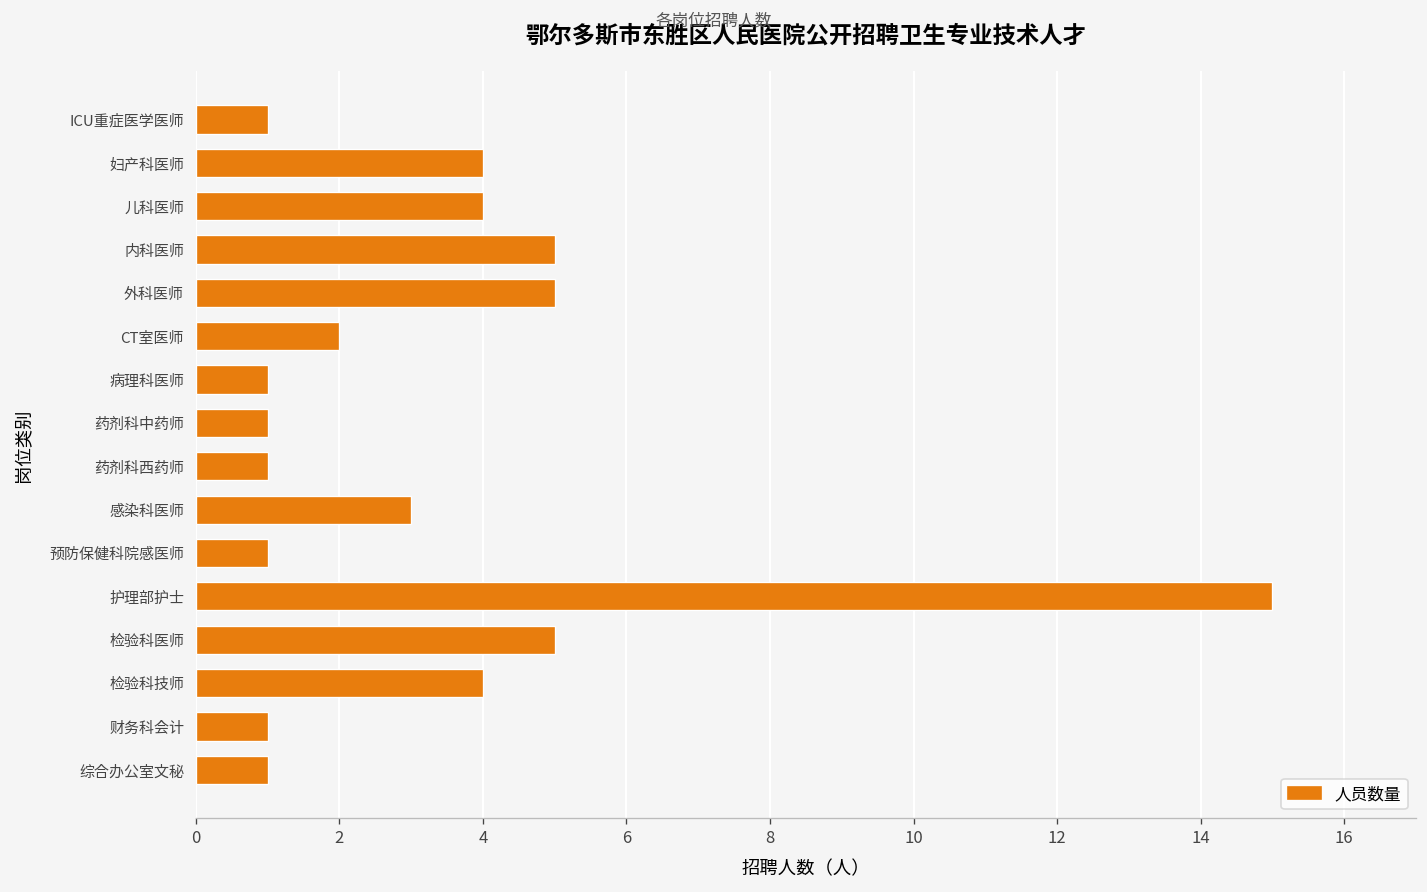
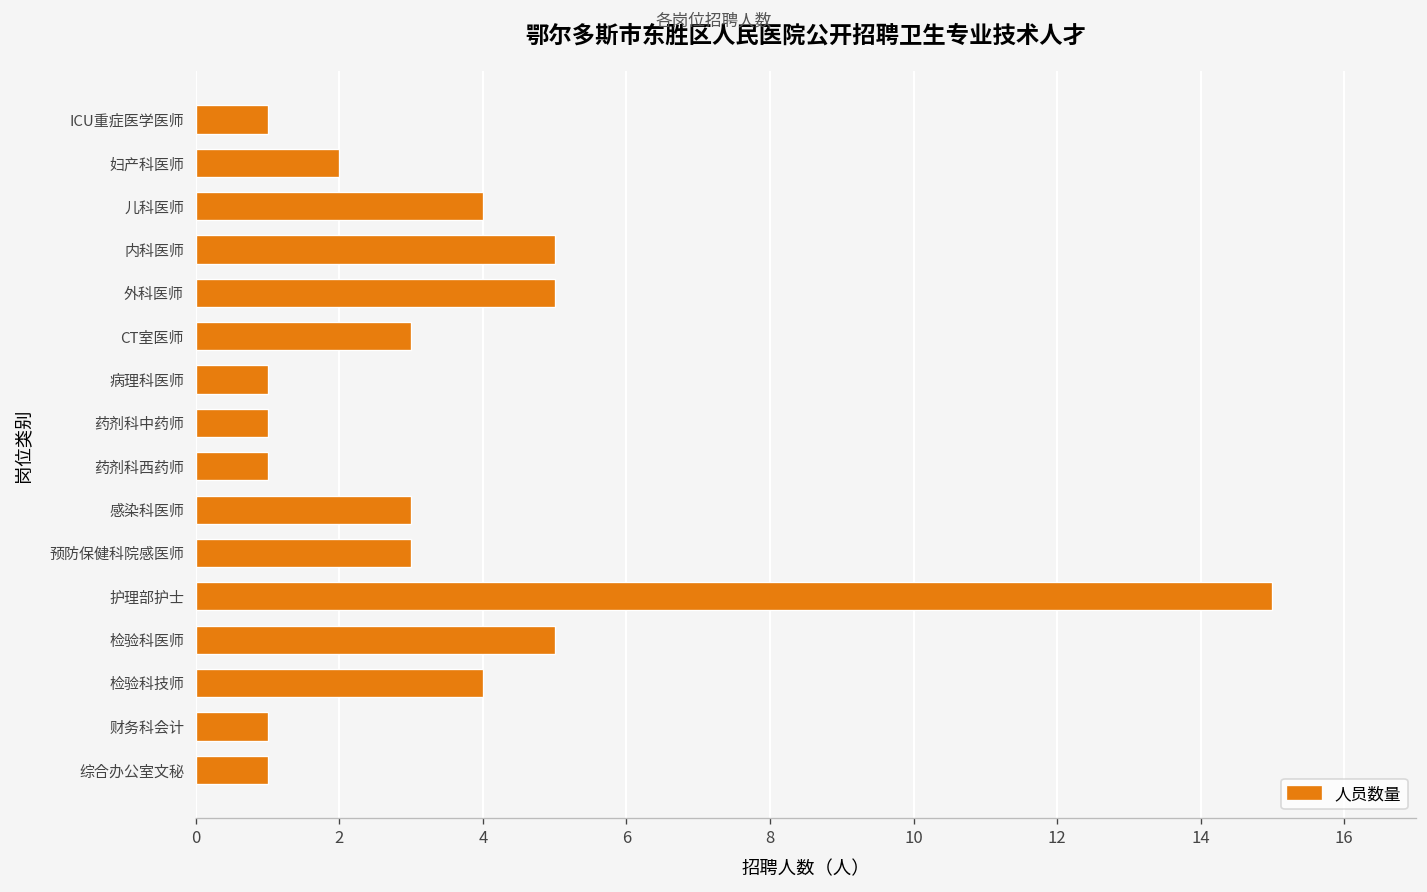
妇产科医师: 4 -> 2
CT室医师: 2 -> 3
预防保健科院感医师: 1 -> 3
